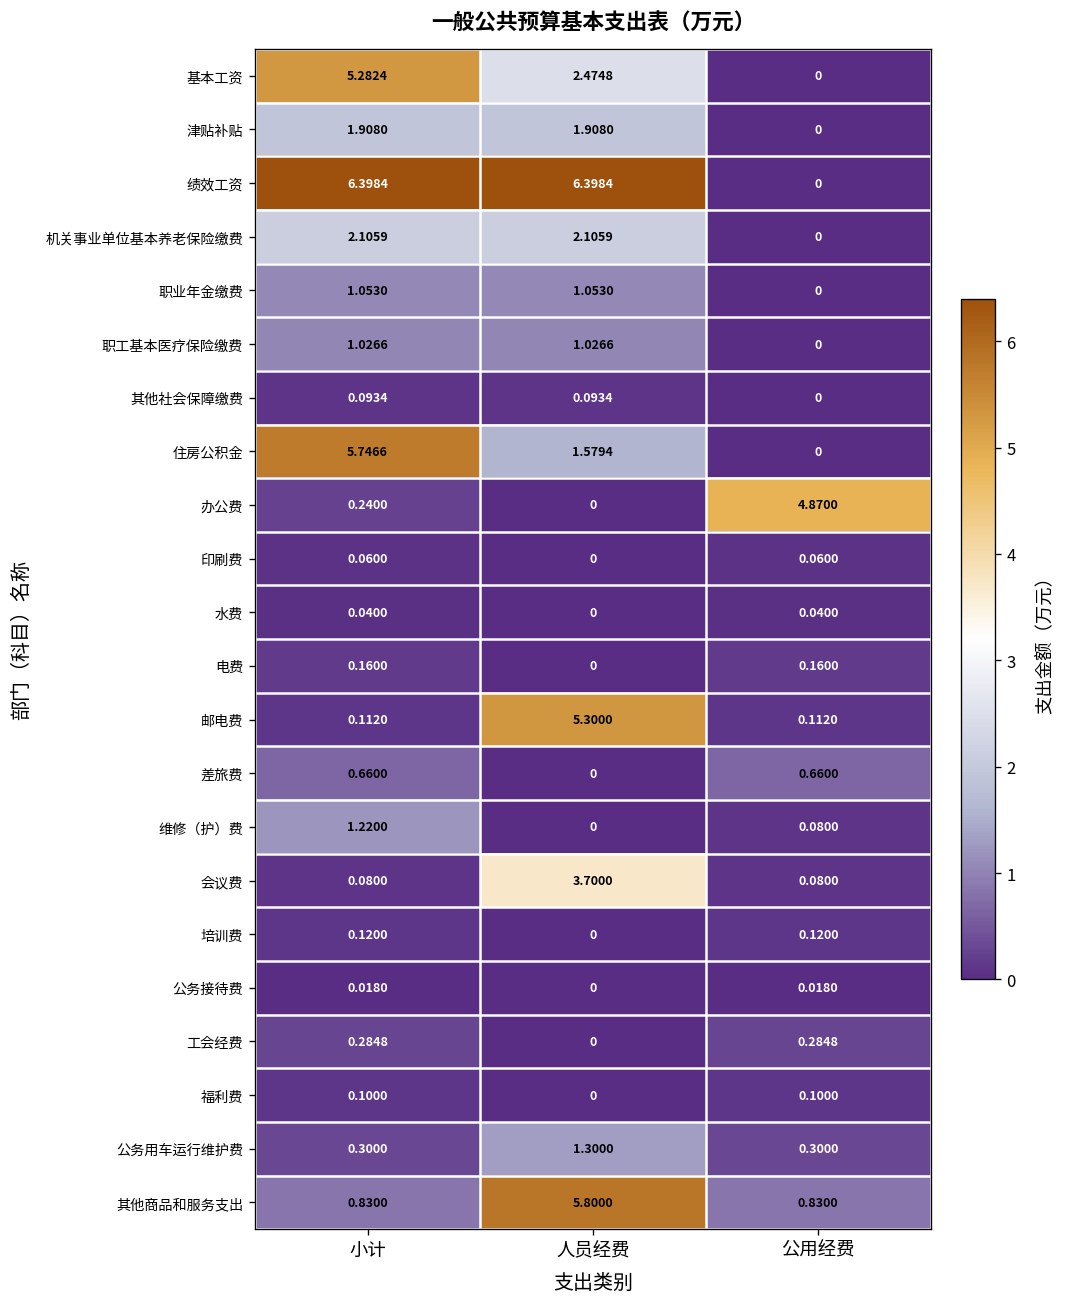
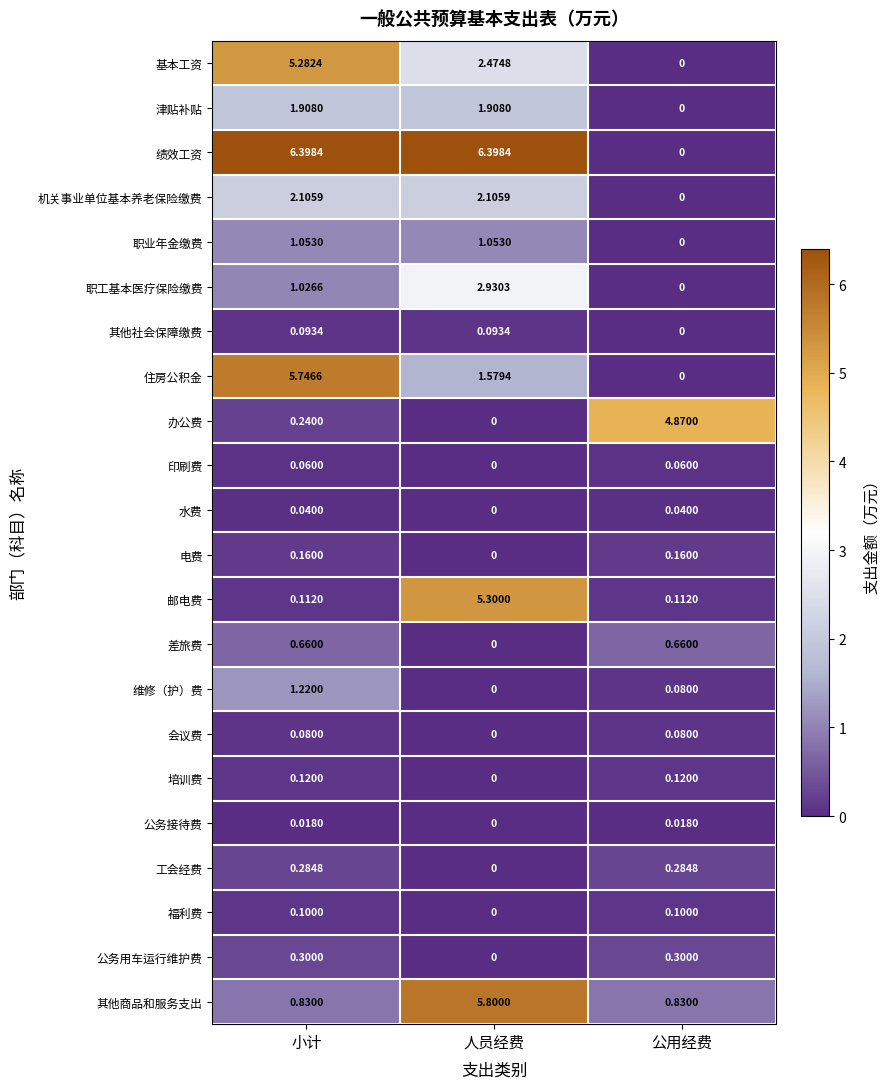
职工基本医疗保险缴费, 人员经费: 1.0266 -> 2.9303
会议费, 人员经费: 3.7000 -> 0
公务用车运行维护费, 人员经费: 1.3000 -> 0
